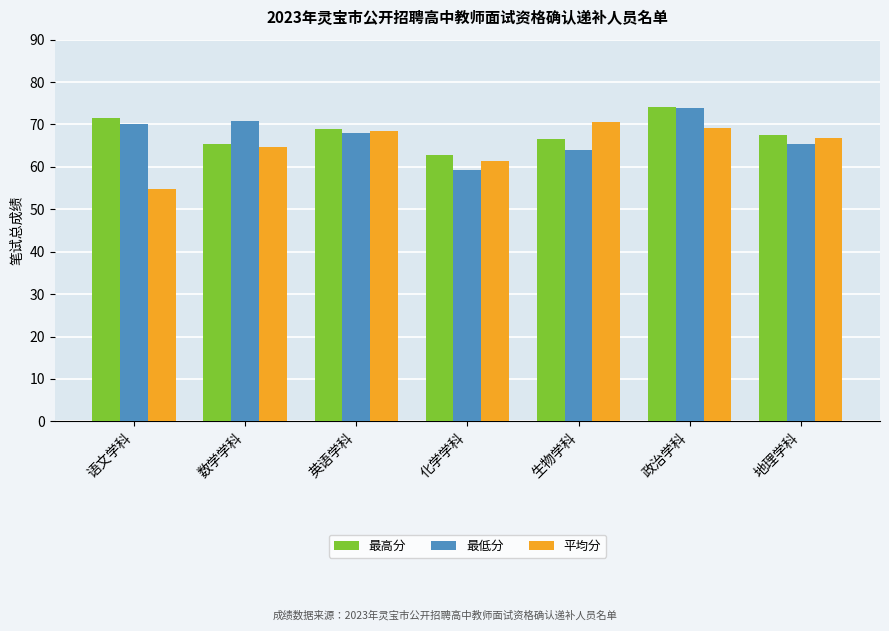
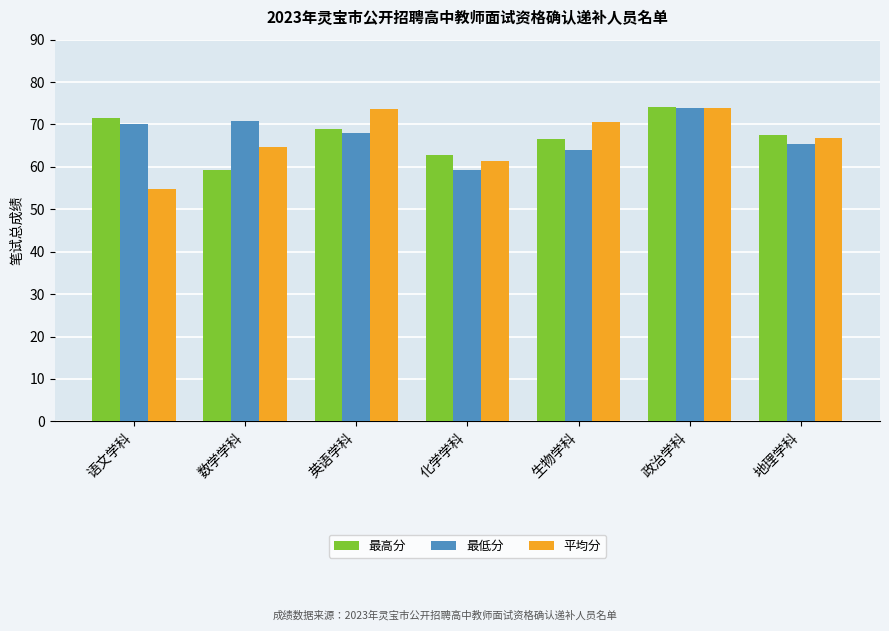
最高分, 数学学科: 65 -> 59
平均分, 英语学科: 68 -> 74
平均分, 政治学科: 69 -> 74
